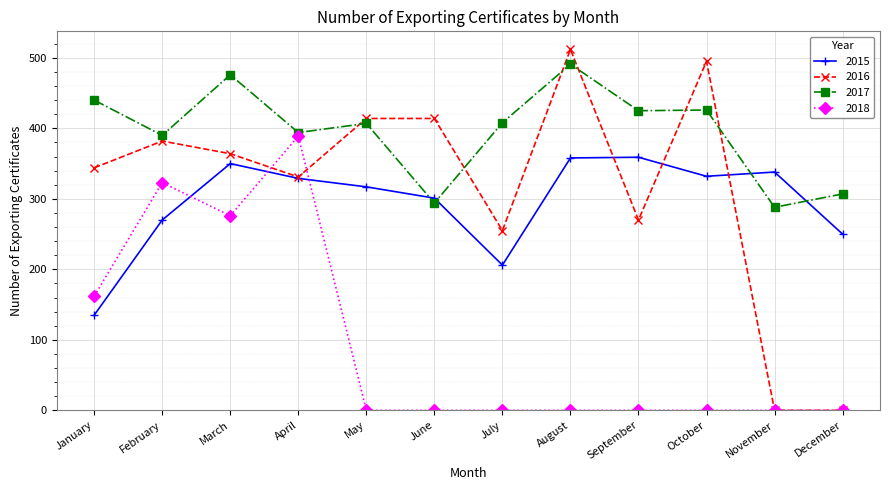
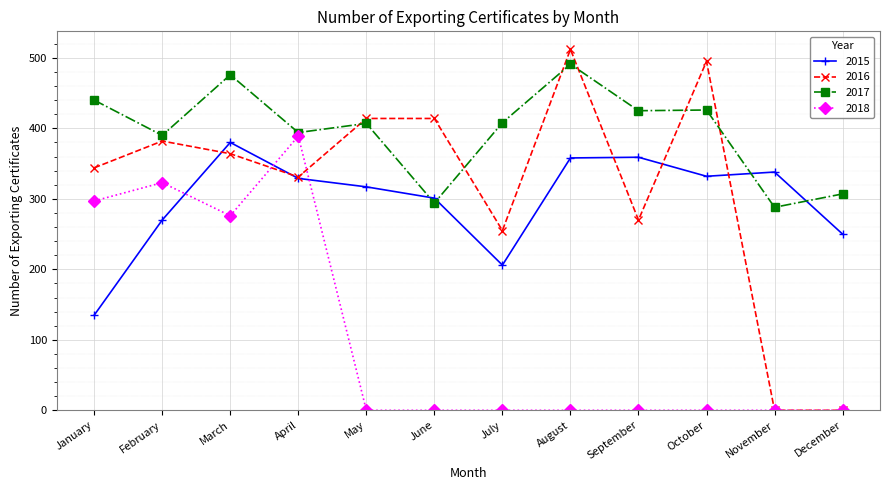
2018, January: 160 -> 300
2015, March: 350 -> 380
